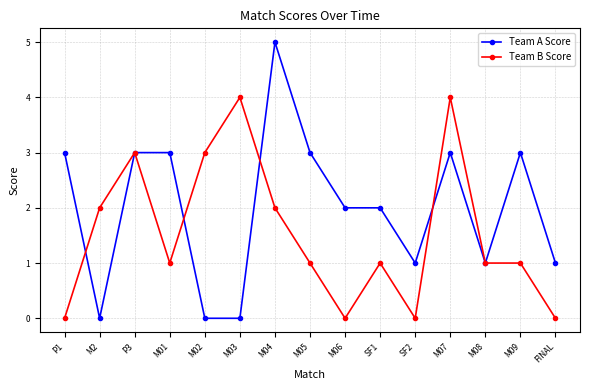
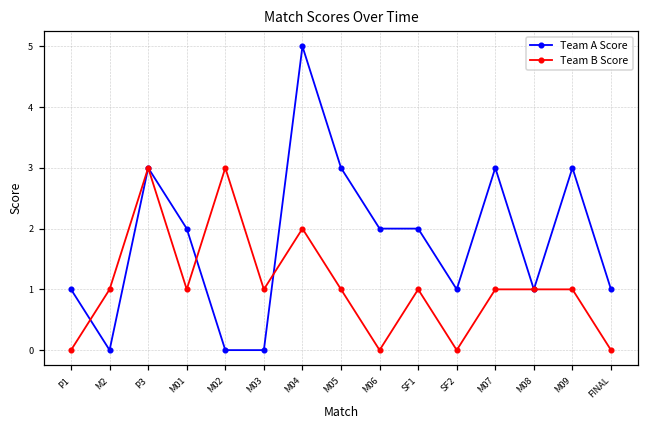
Team A Score, P1: 3 -> 1
Team B Score, M2: 2 -> 1
Team A Score, M01: 3 -> 2
Team B Score, M03: 4 -> 1
Team B Score, M07: 4 -> 1
